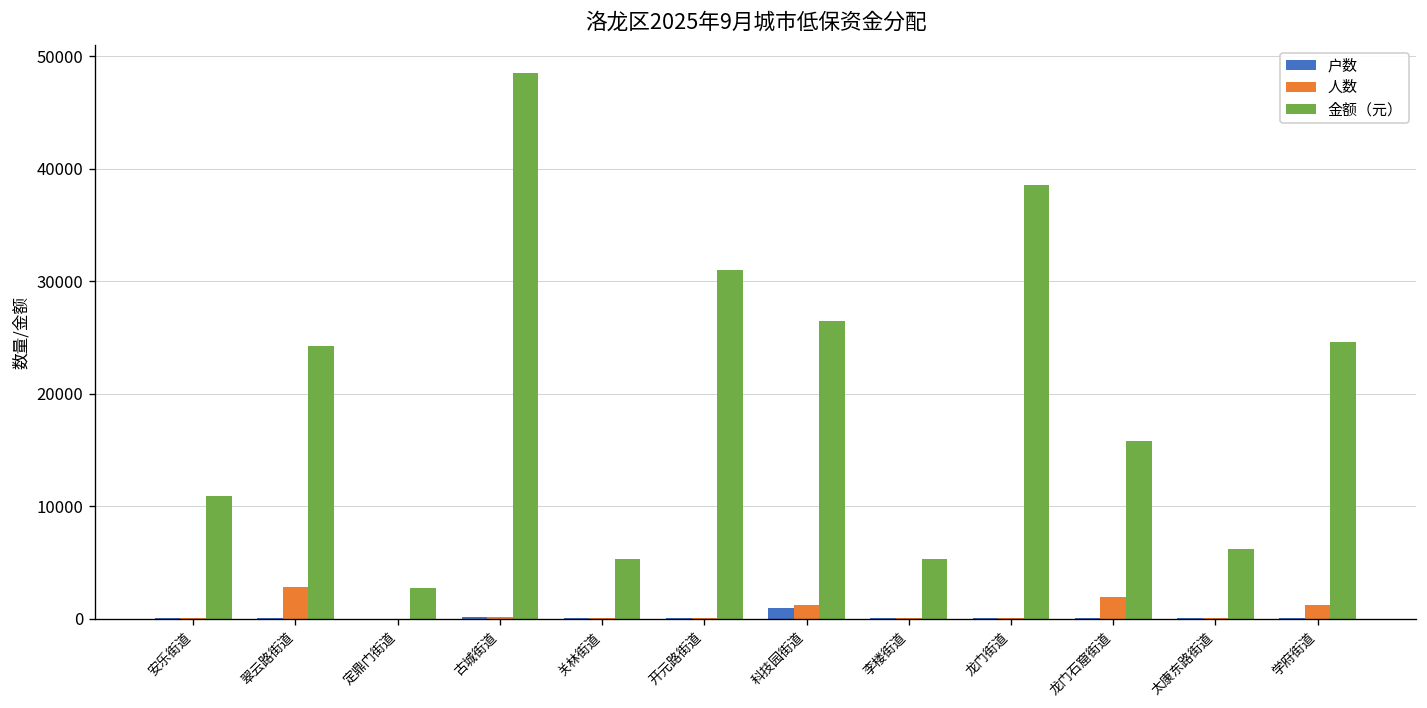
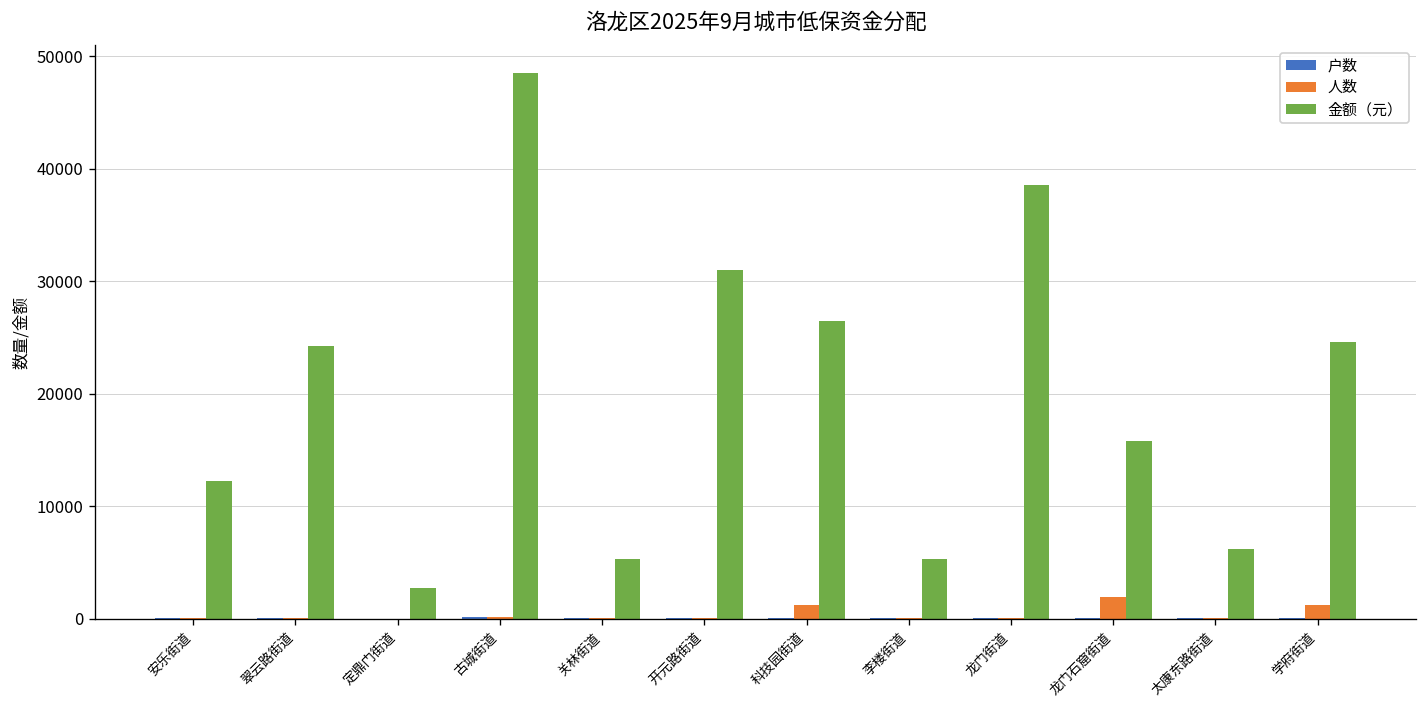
金额（元）, 安乐街道: 11000 -> 12000
人数, 翠云路街道: 3000 -> 0
户数, 科技园街道: 1000 -> 0
